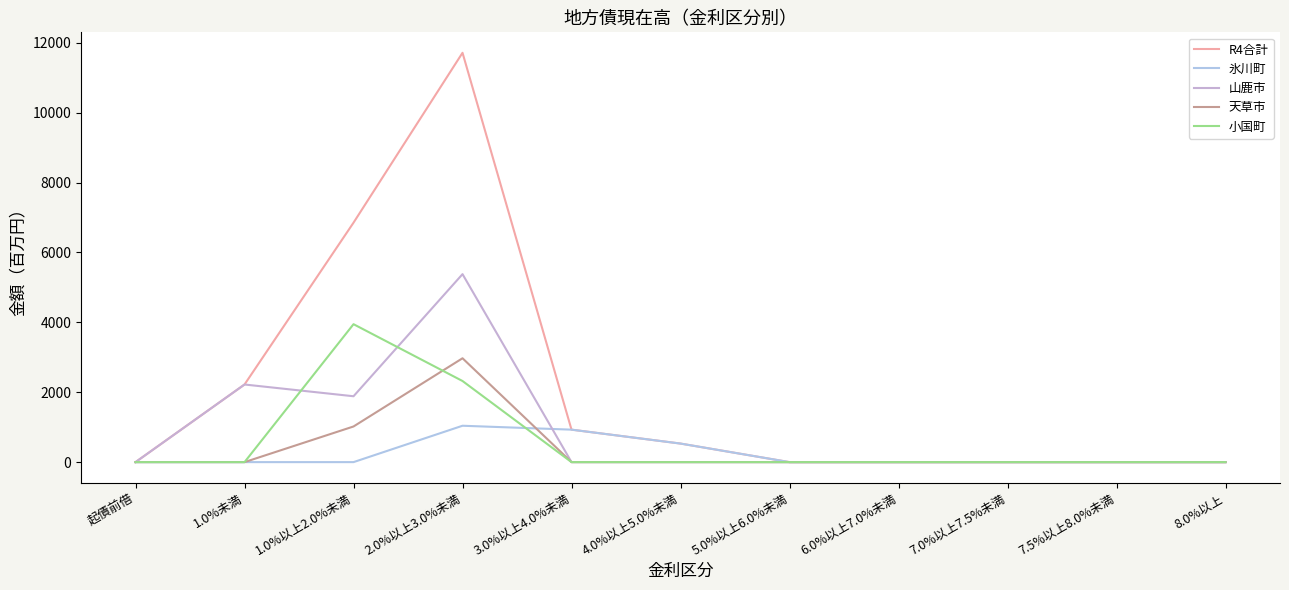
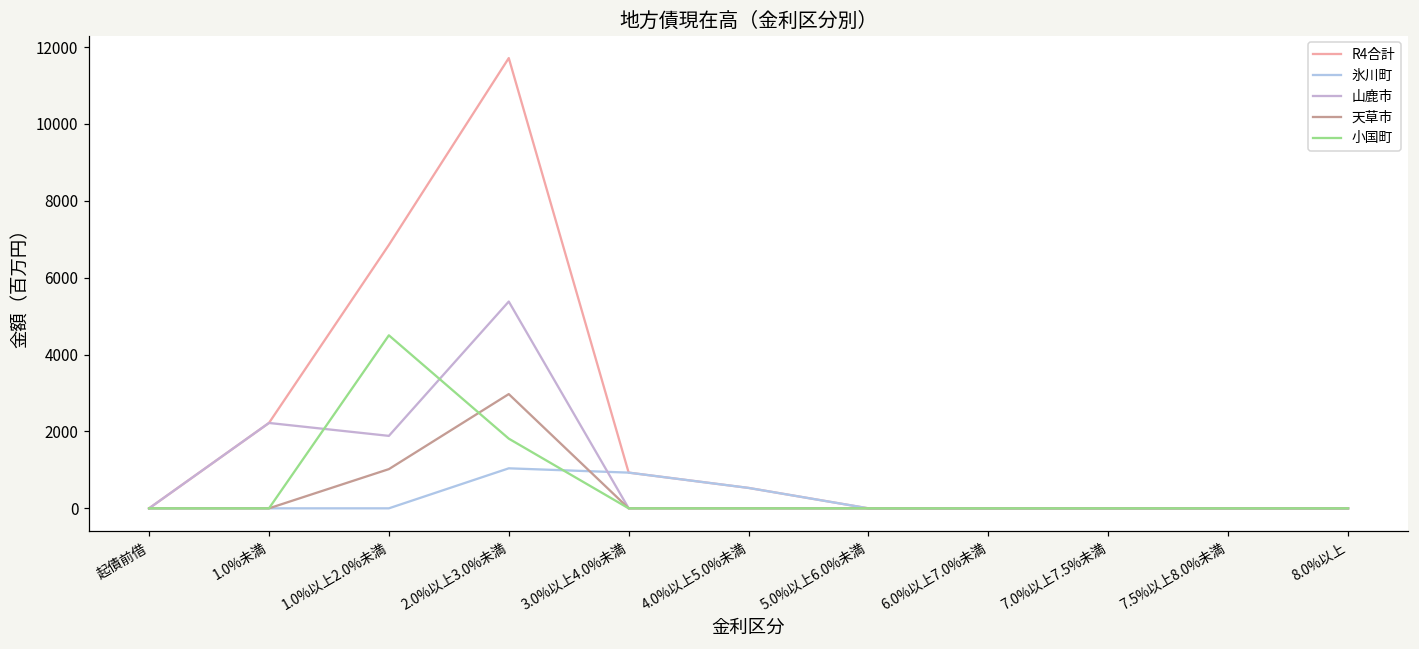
小国町, 1.0%以上2.0%未満: 3900 -> 4500
小国町, 2.0%以上3.0%未満: 2300 -> 1800
